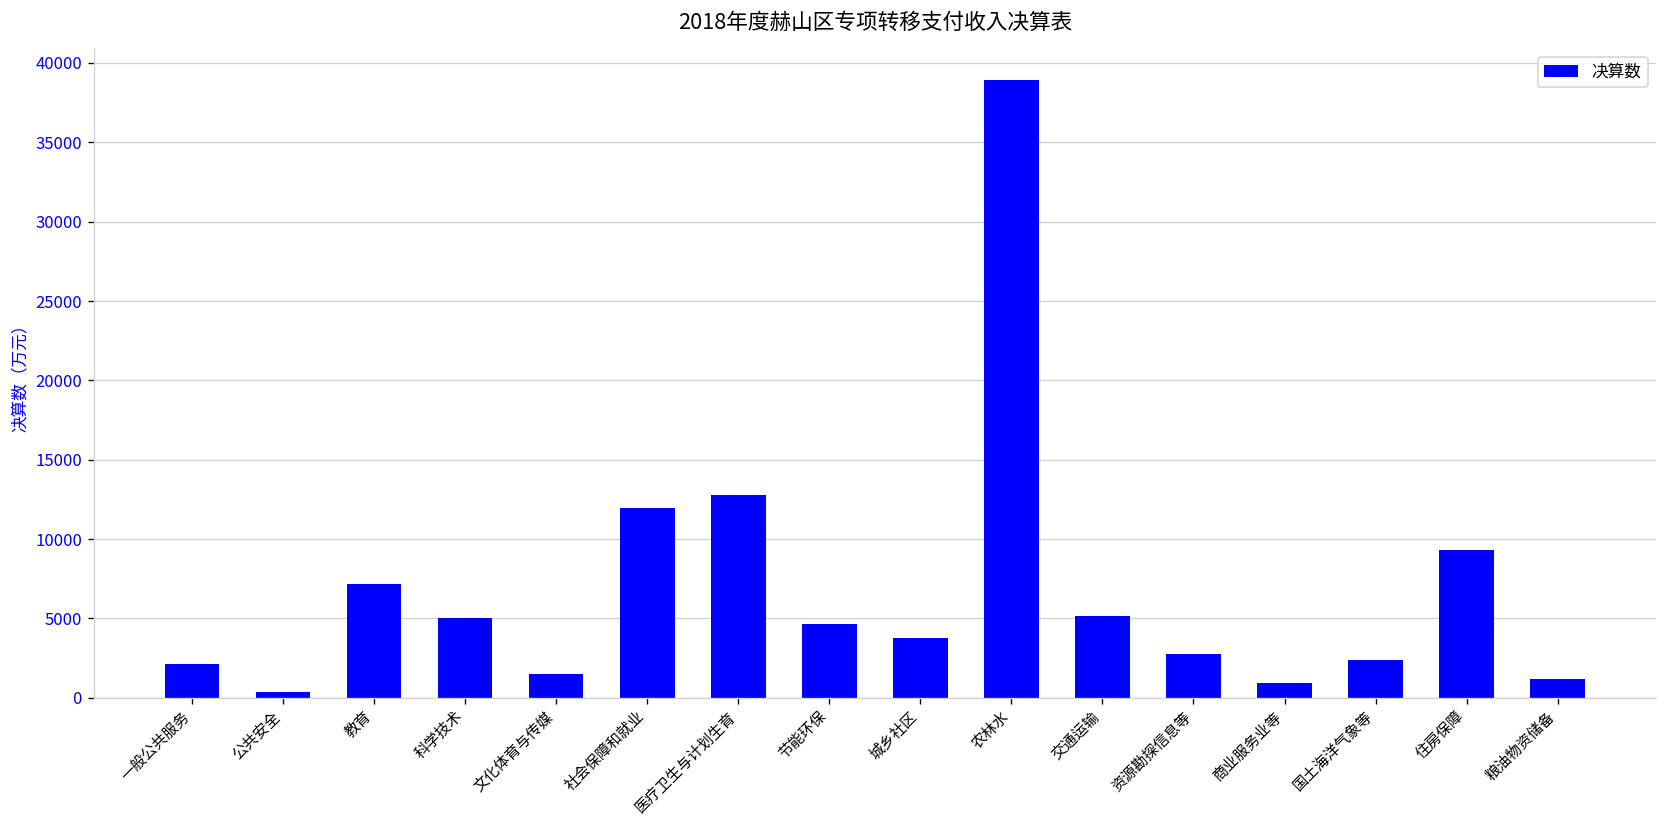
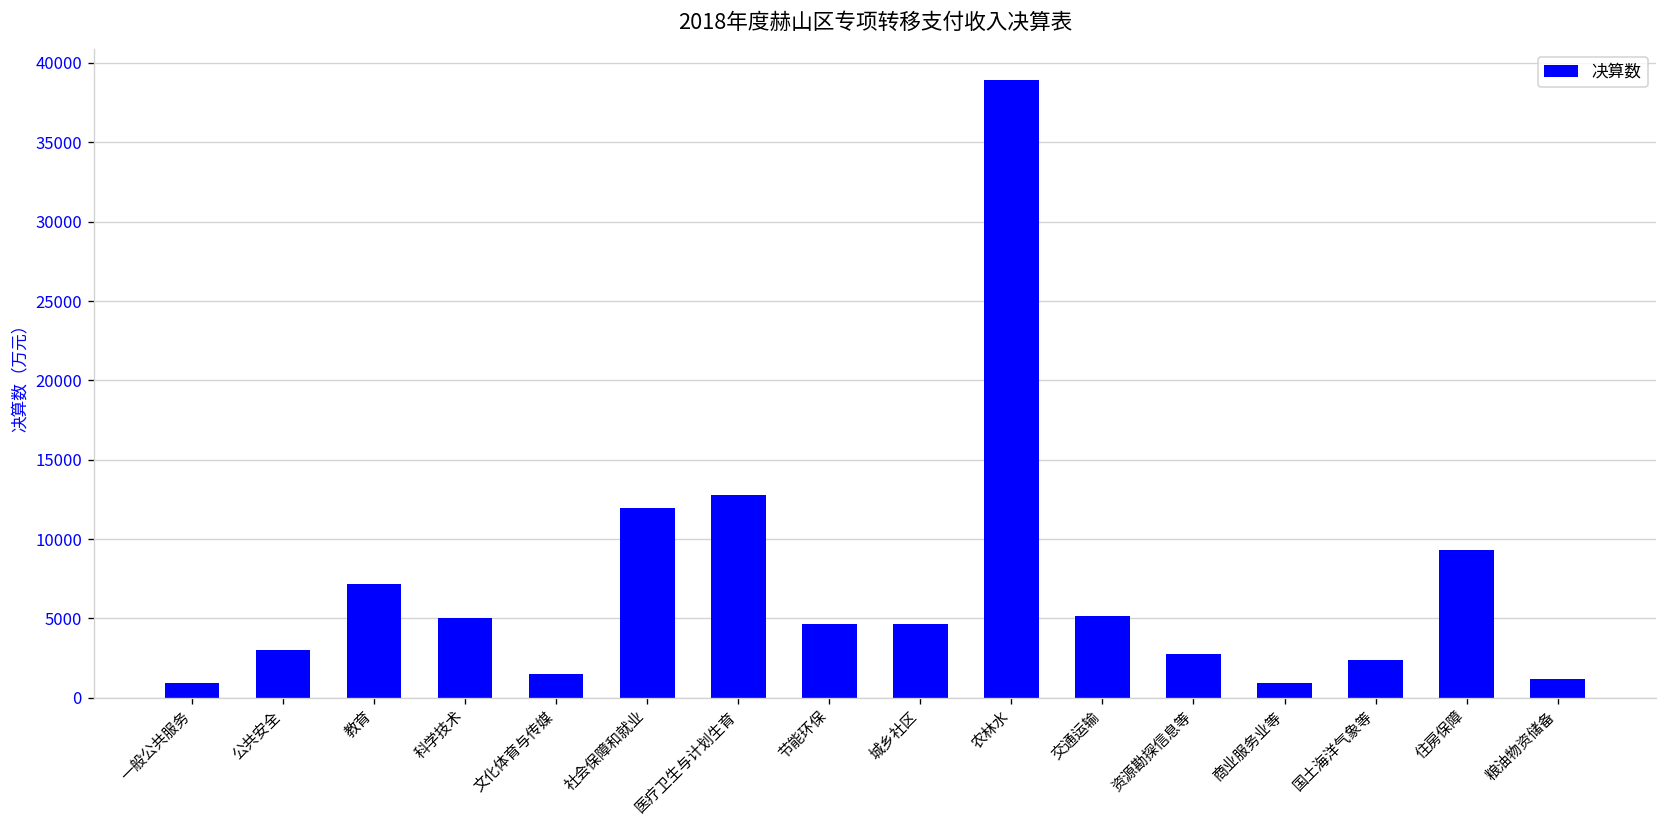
一般公共服务: 2100 -> 1000
公共安全: 400 -> 3000
城乡社区: 3800 -> 4600
